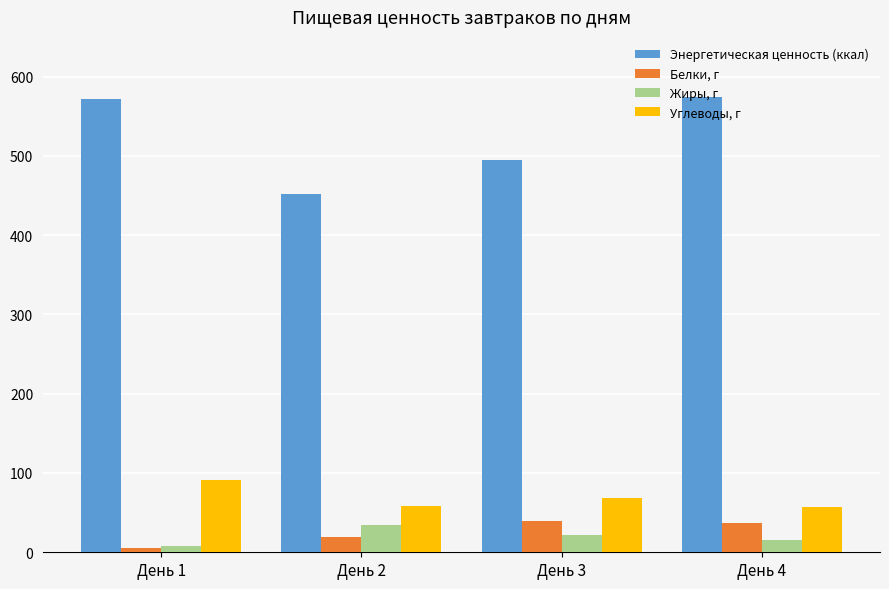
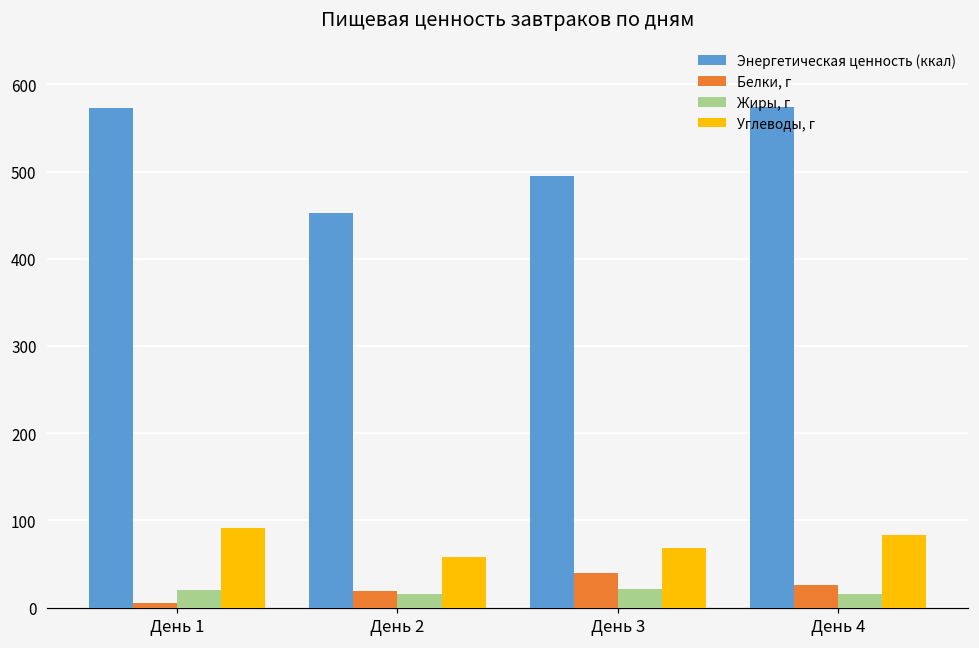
Жиры, г, День 1: 10 -> 20
Жиры, г, День 2: 30 -> 20
Белки, г, День 4: 40 -> 30
Углеводы, г, День 4: 60 -> 80
